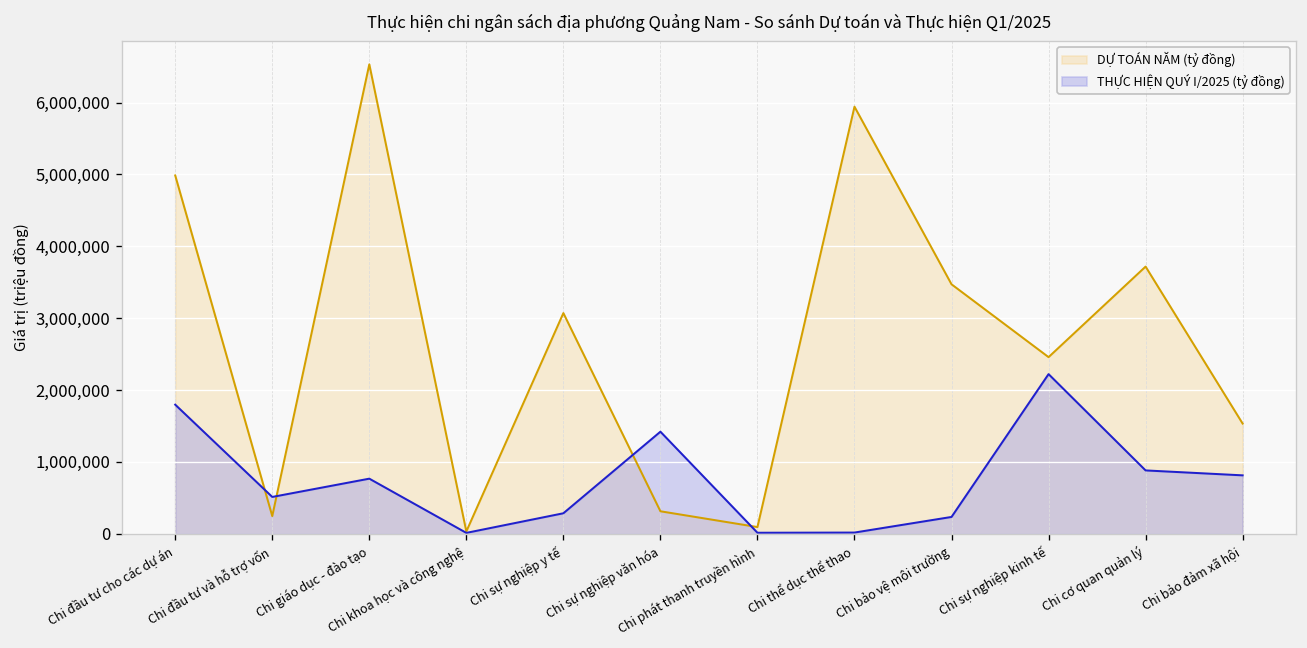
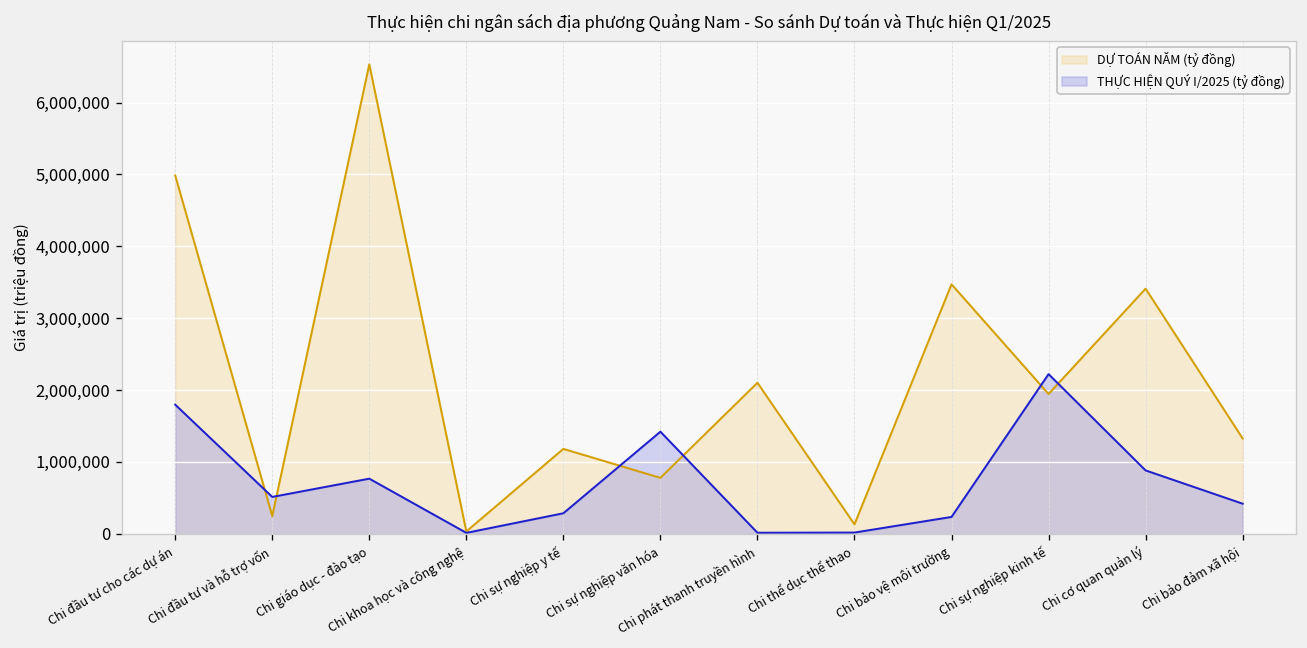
DỰ TOÁN NĂM (tỷ đồng), Chi sự nghiệp y tế: 3,100,000 -> 1,200,000
DỰ TOÁN NĂM (tỷ đồng), Chi sự nghiệp văn hóa: 300,000 -> 800,000
DỰ TOÁN NĂM (tỷ đồng), Chi phát thanh truyền hình: 100,000 -> 2,100,000
DỰ TOÁN NĂM (tỷ đồng), Chi thể dục thể thao: 5,900,000 -> 100,000
DỰ TOÁN NĂM (tỷ đồng), Chi sự nghiệp kinh tế: 2,500,000 -> 1,900,000
DỰ TOÁN NĂM (tỷ đồng), Chi cơ quan quản lý: 3,700,000 -> 3,400,000
DỰ TOÁN NĂM (tỷ đồng), Chi bảo đảm xã hội: 1,500,000 -> 1,300,000
THỰC HIỆN QUÝ I/2025 (tỷ đồng), Chi bảo đảm xã hội: 800,000 -> 400,000
